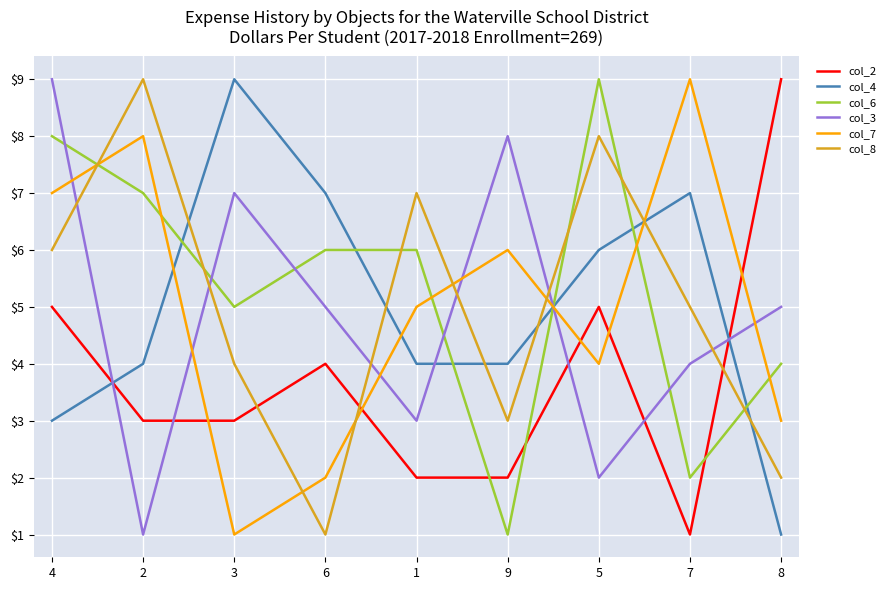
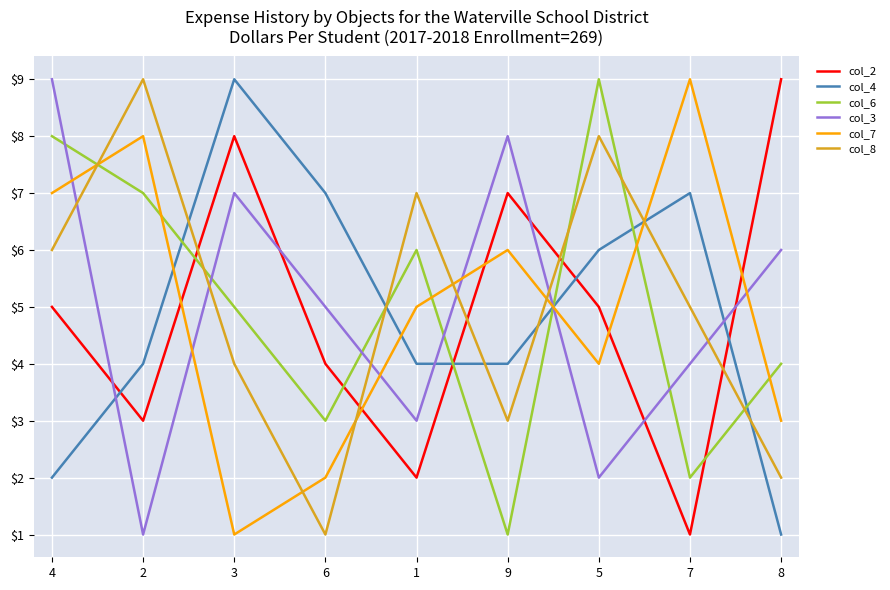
col_4, 4: $3 -> $2
col_2, 3: $3 -> $8
col_6, 6: $6 -> $3
col_2, 9: $2 -> $7
col_3, 8: $5 -> $6
